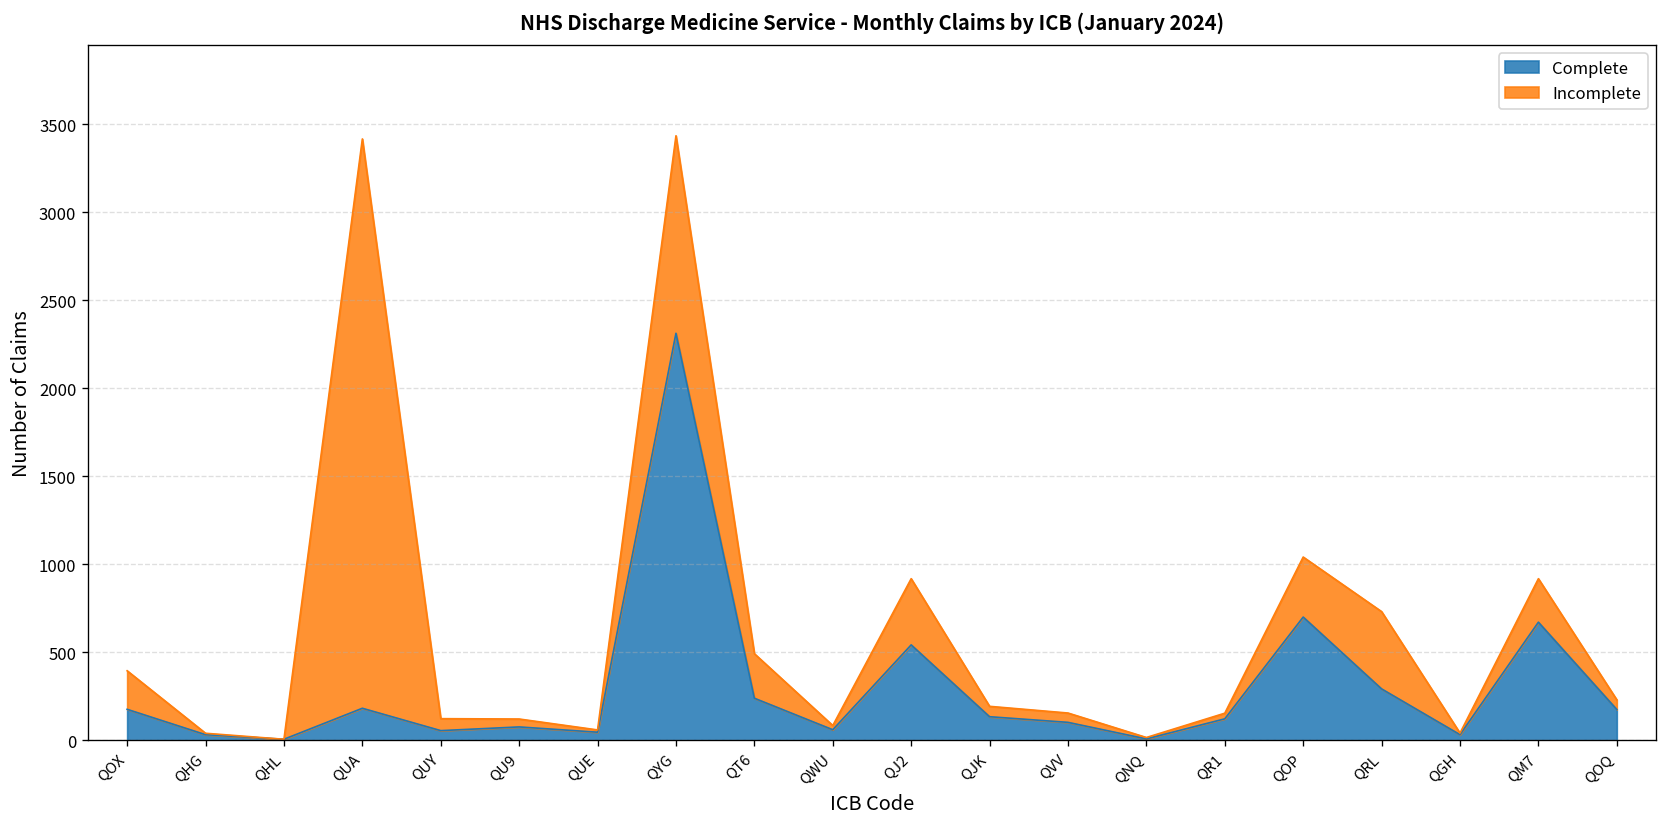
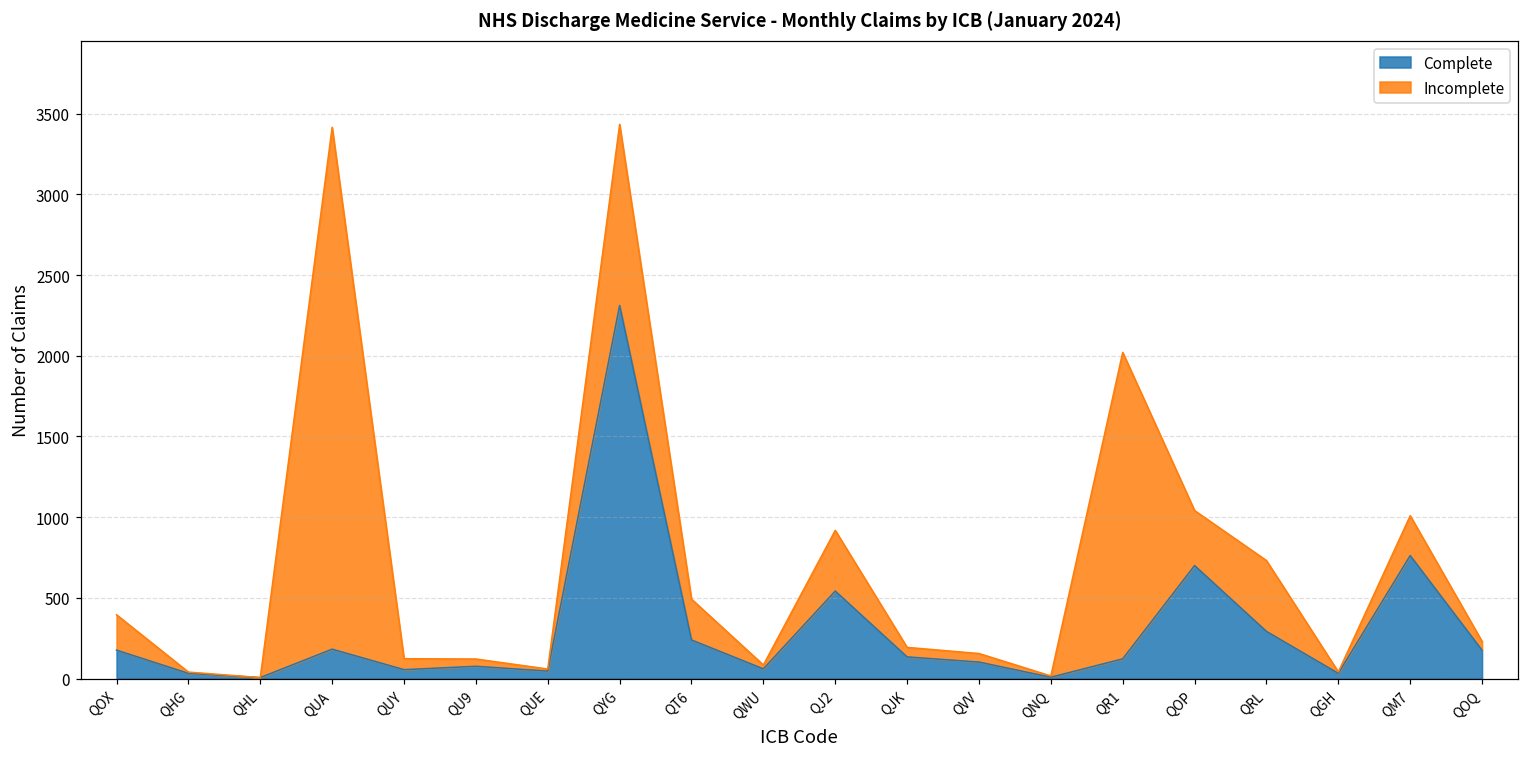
Incomplete, QR1: 30 -> 1900
Complete, QM7: 670 -> 760
